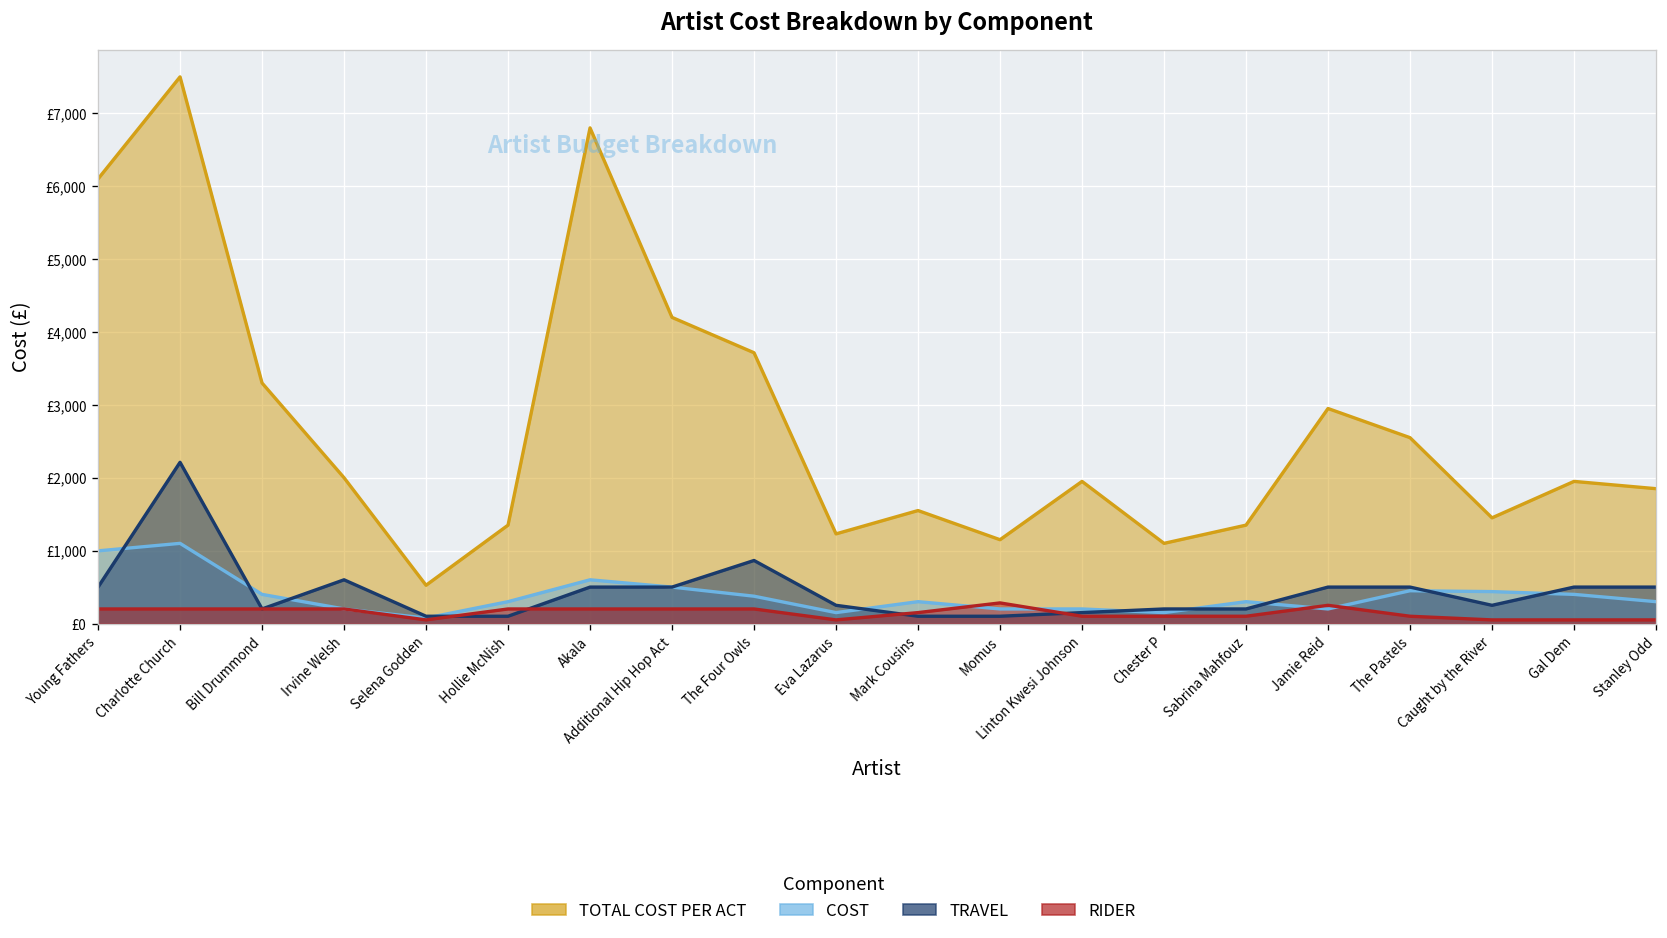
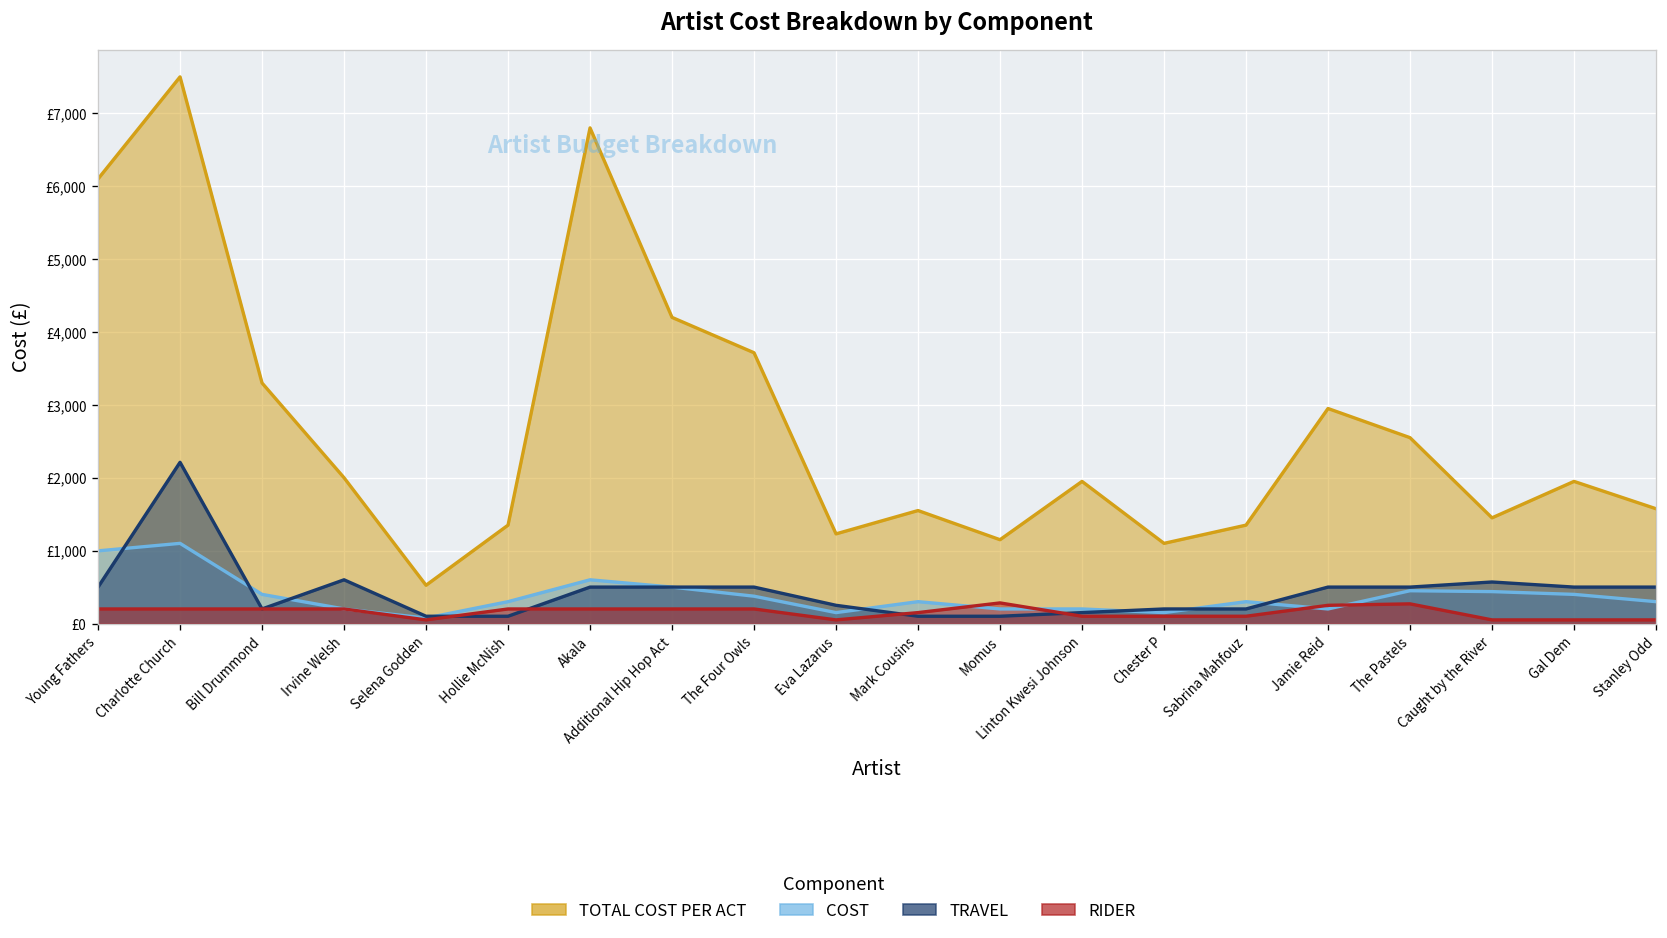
TRAVEL, The Four Owls: £900 -> £500
RIDER, The Pastels: £100 -> £300
TRAVEL, Caught by the River: £300 -> £600
TOTAL COST PER ACT, Stanley Odd: £1,900 -> £1,600
